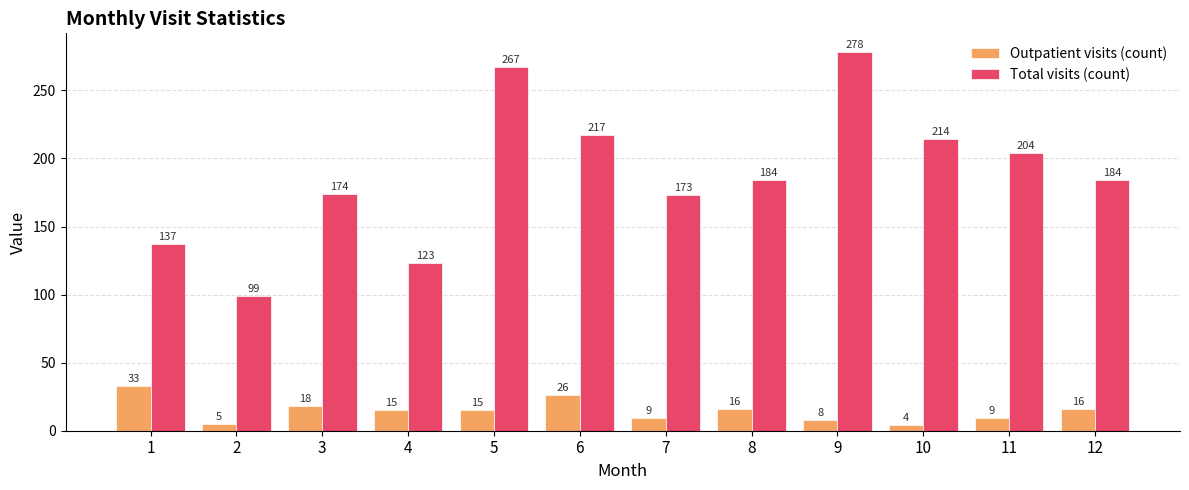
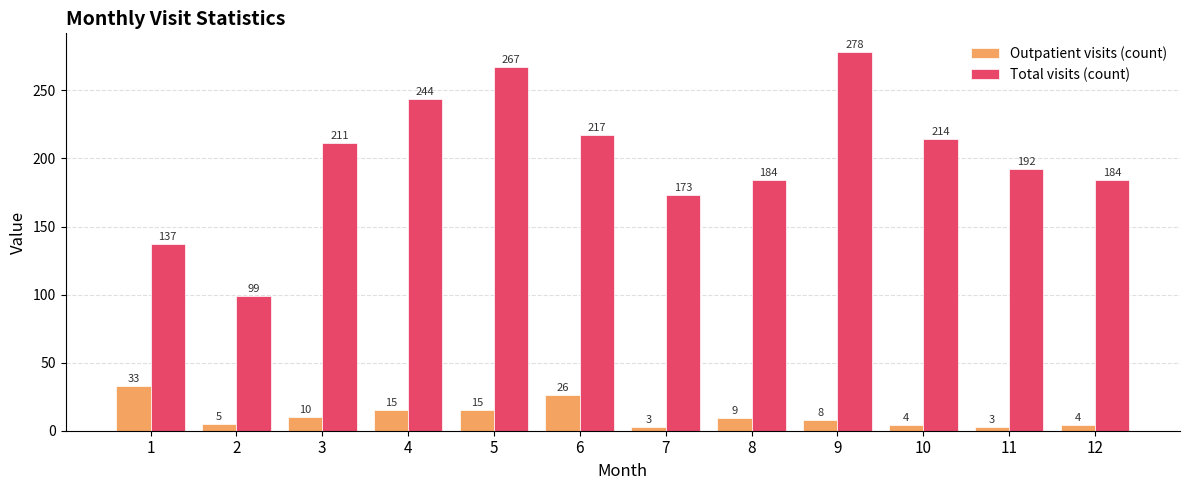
Outpatient visits (count), 3: 18 -> 10
Total visits (count), 3: 174 -> 211
Total visits (count), 4: 123 -> 244
Outpatient visits (count), 7: 9 -> 3
Outpatient visits (count), 8: 16 -> 9
Outpatient visits (count), 11: 9 -> 3
Total visits (count), 11: 204 -> 192
Outpatient visits (count), 12: 16 -> 4
